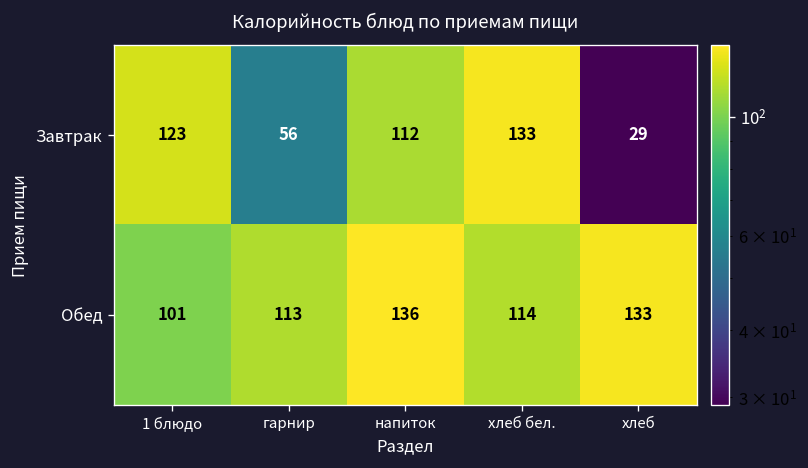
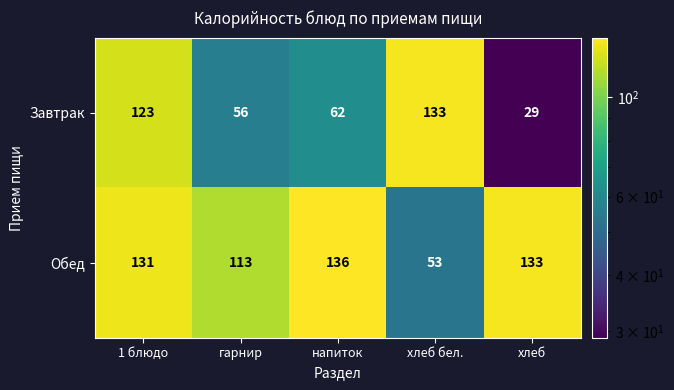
Завтрак, напиток: 112 -> 62
Обед, 1 блюдо: 101 -> 131
Обед, хлеб бел.: 114 -> 53
